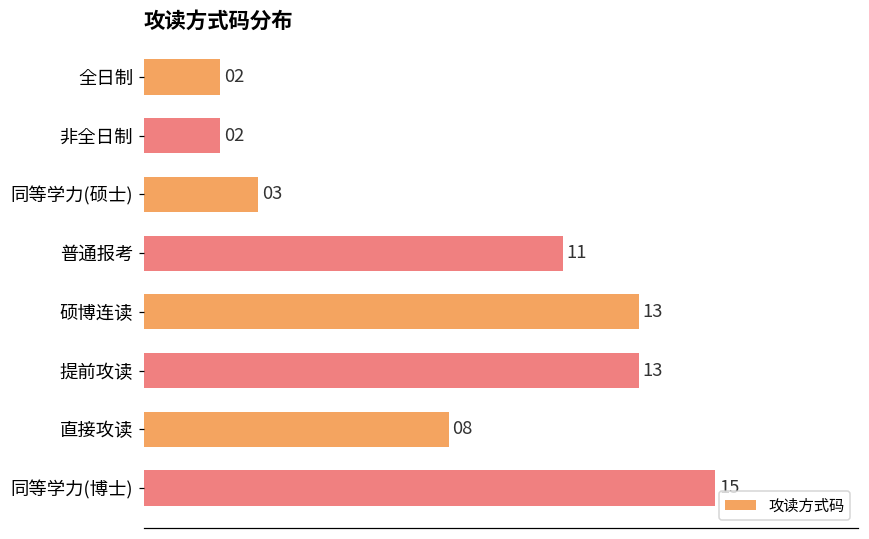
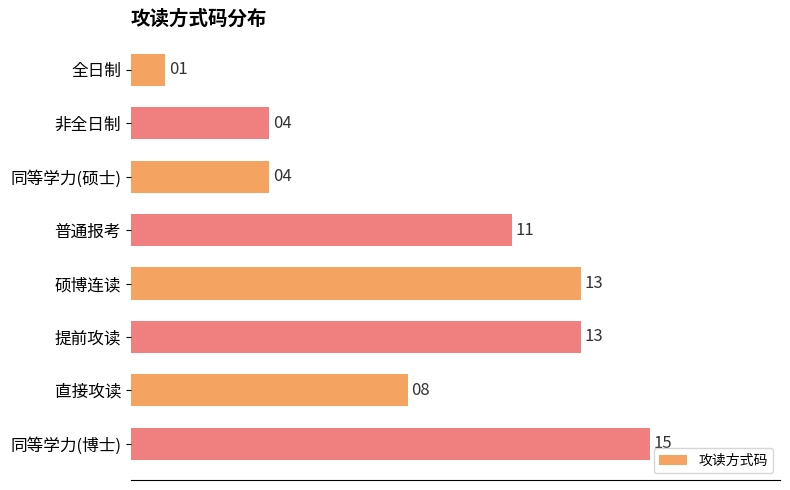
全日制: 02 -> 01
非全日制: 02 -> 04
同等学力(硕士): 03 -> 04
